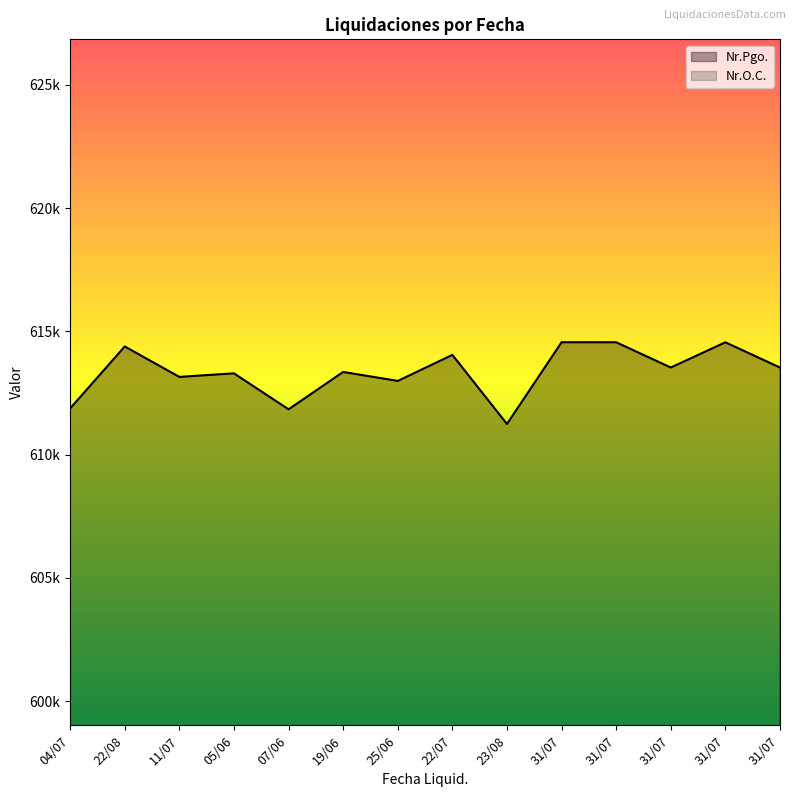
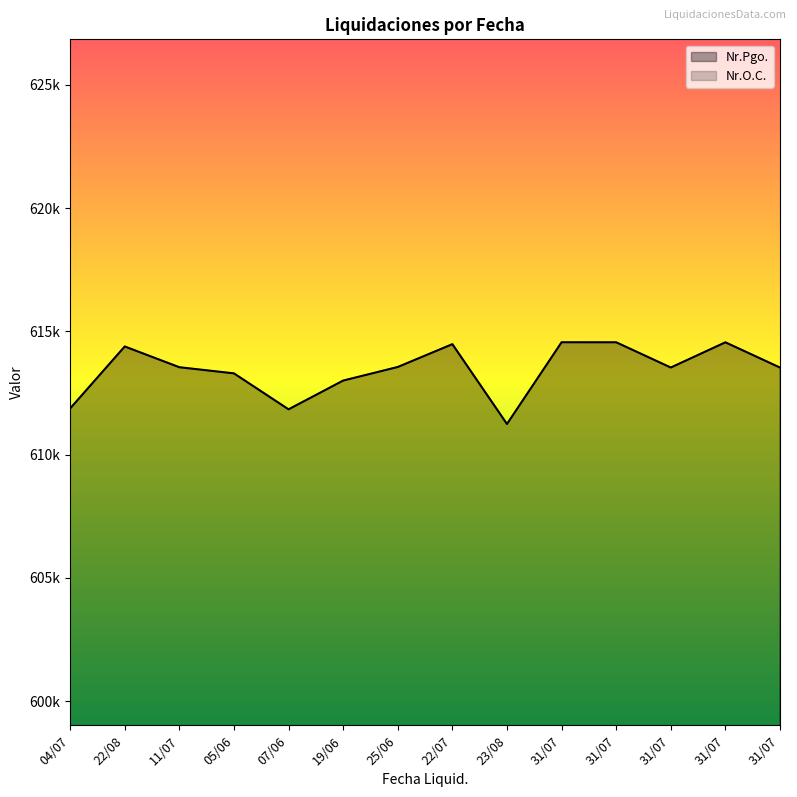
Nr.Pgo., 11/07: 613200 -> 613500
Nr.Pgo., 19/06: 613400 -> 613000
Nr.Pgo., 25/06: 613000 -> 613600
Nr.Pgo., 22/07: 614000 -> 614500
